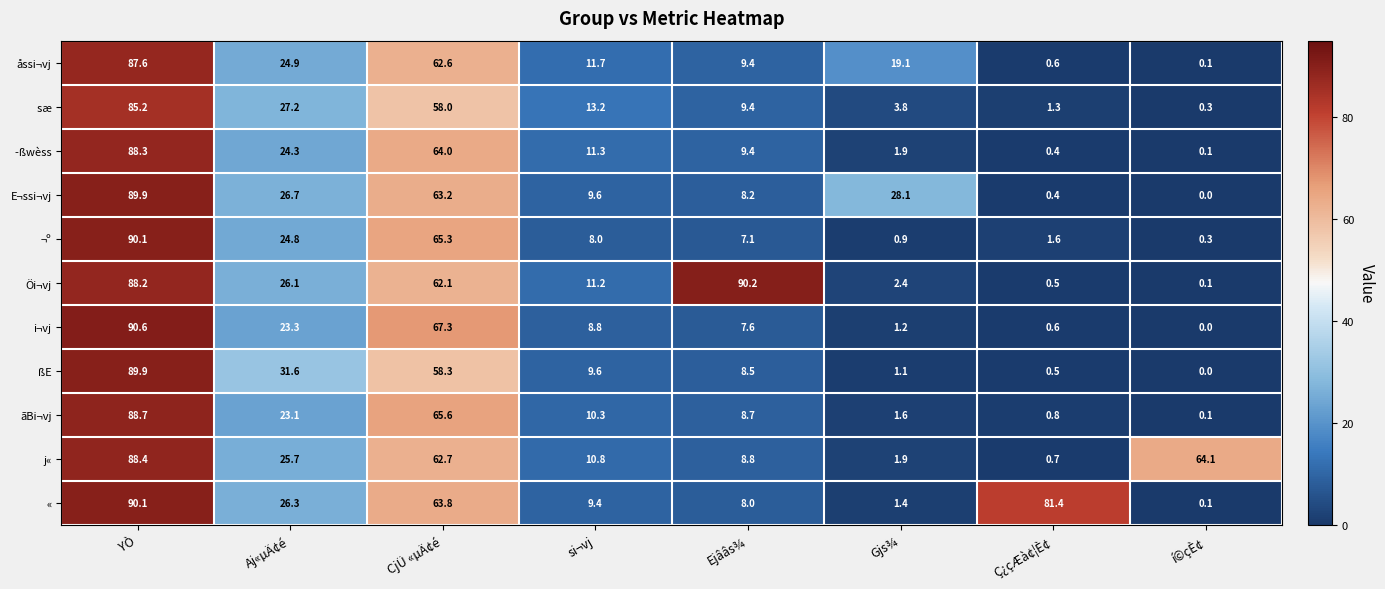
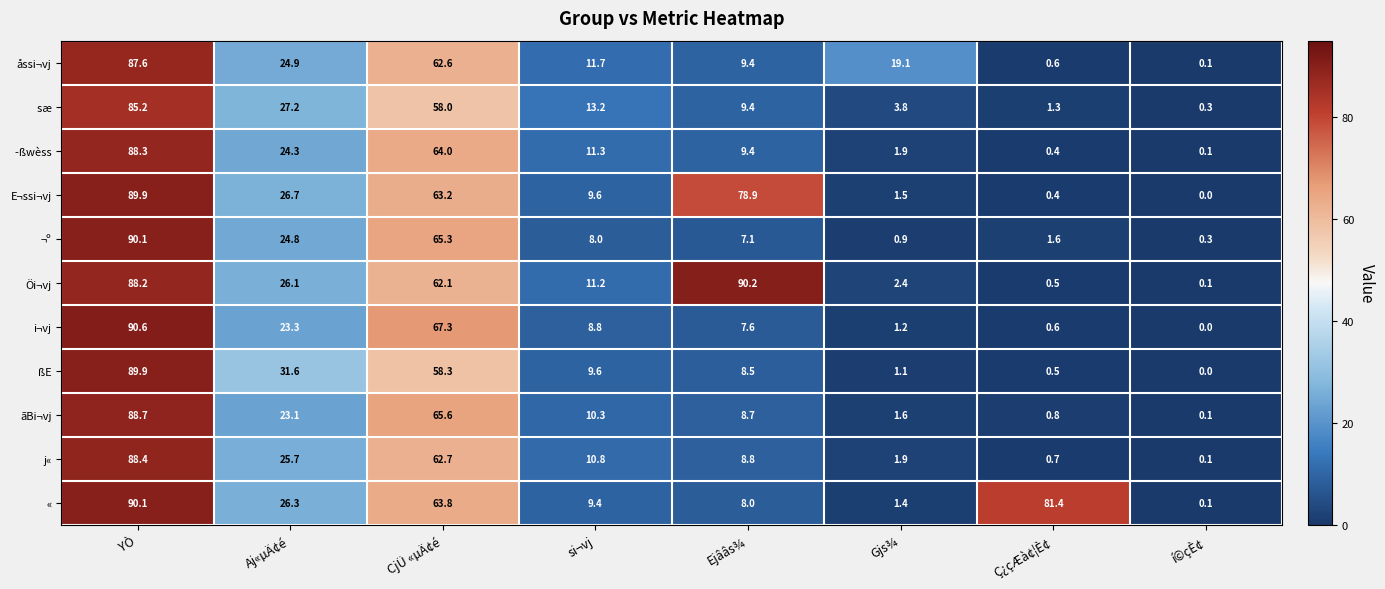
E¬ssi¬vj, Ejââs¾: 8.2 -> 78.9
E¬ssi¬vj, Gjs¾: 28.1 -> 1.5
j«, í©çÈ¢: 64.1 -> 0.1
